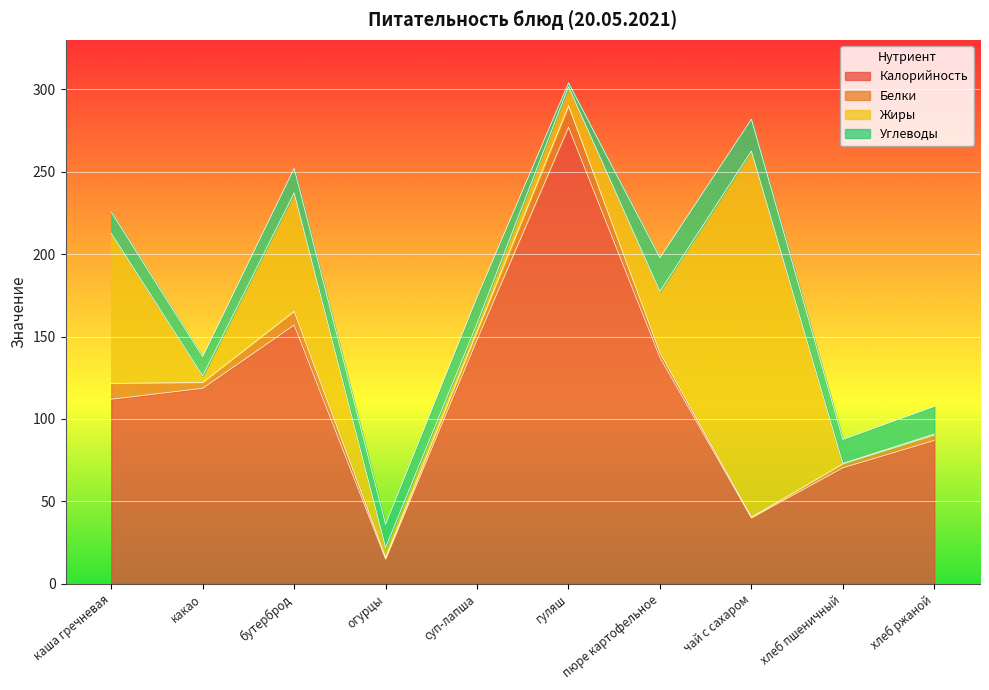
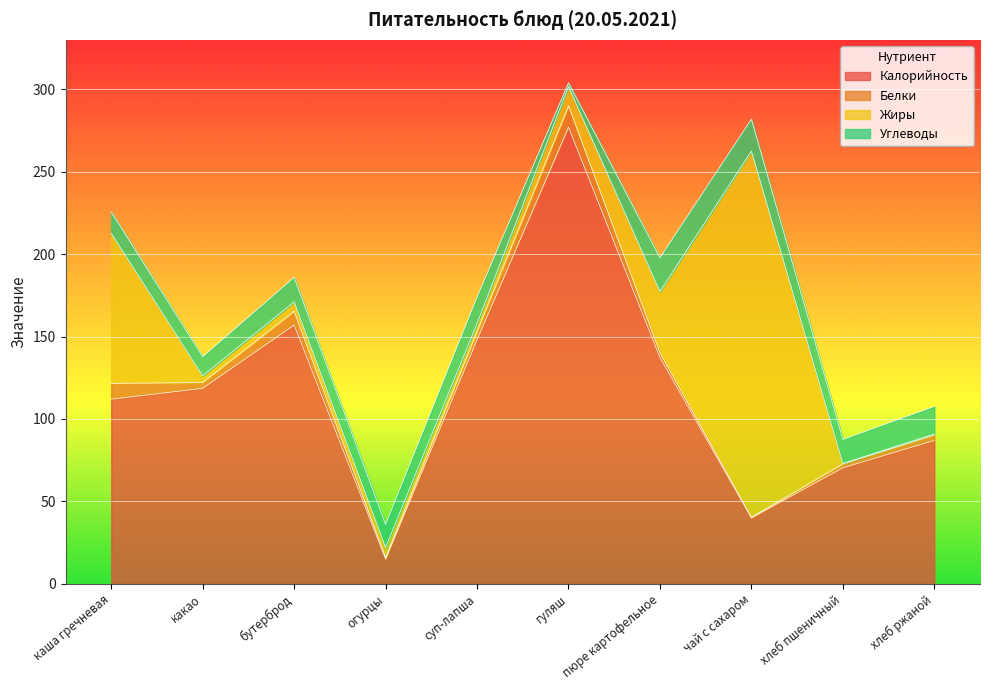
Жиры, бутерброд: 72 -> 6
